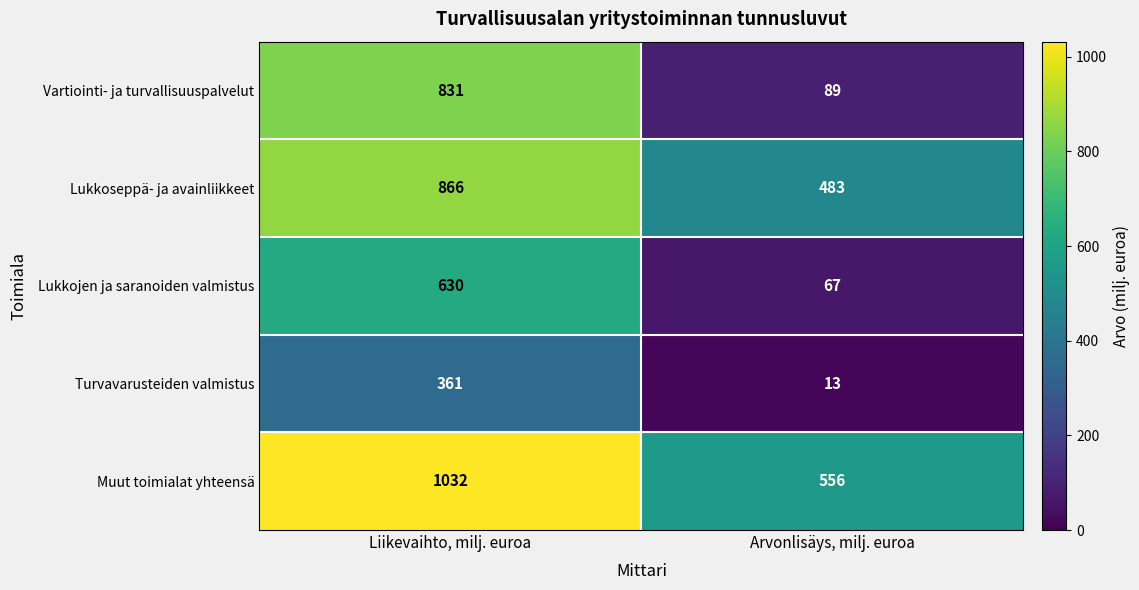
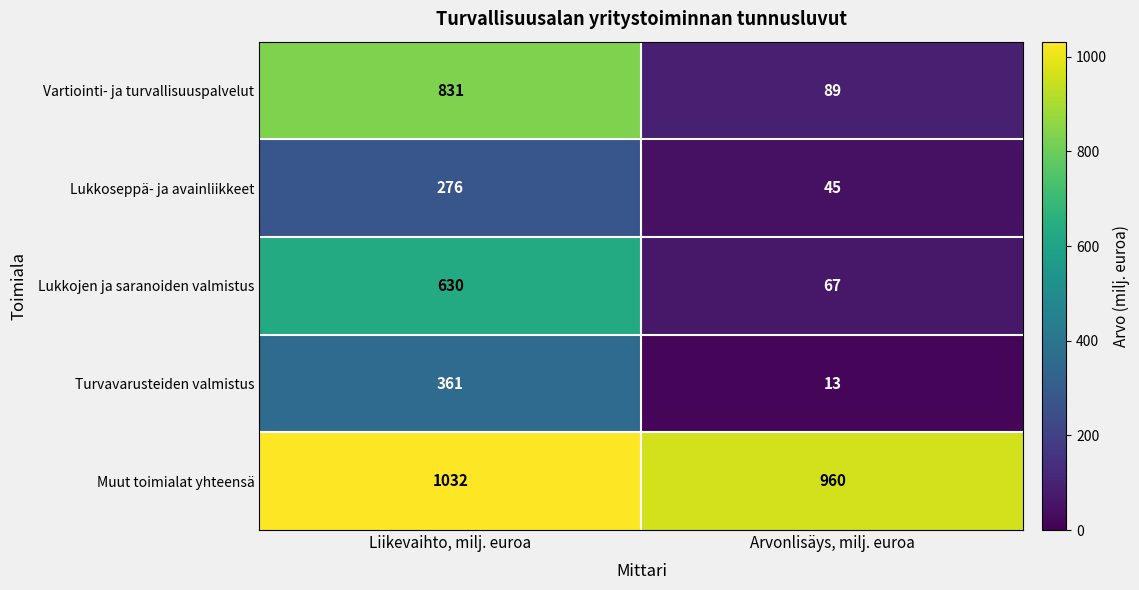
Lukkoseppä- ja avainliikkeet, Liikevaihto, milj. euroa: 866 -> 276
Lukkoseppä- ja avainliikkeet, Arvonlisäys, milj. euroa: 483 -> 45
Muut toimialat yhteensä, Arvonlisäys, milj. euroa: 556 -> 960
